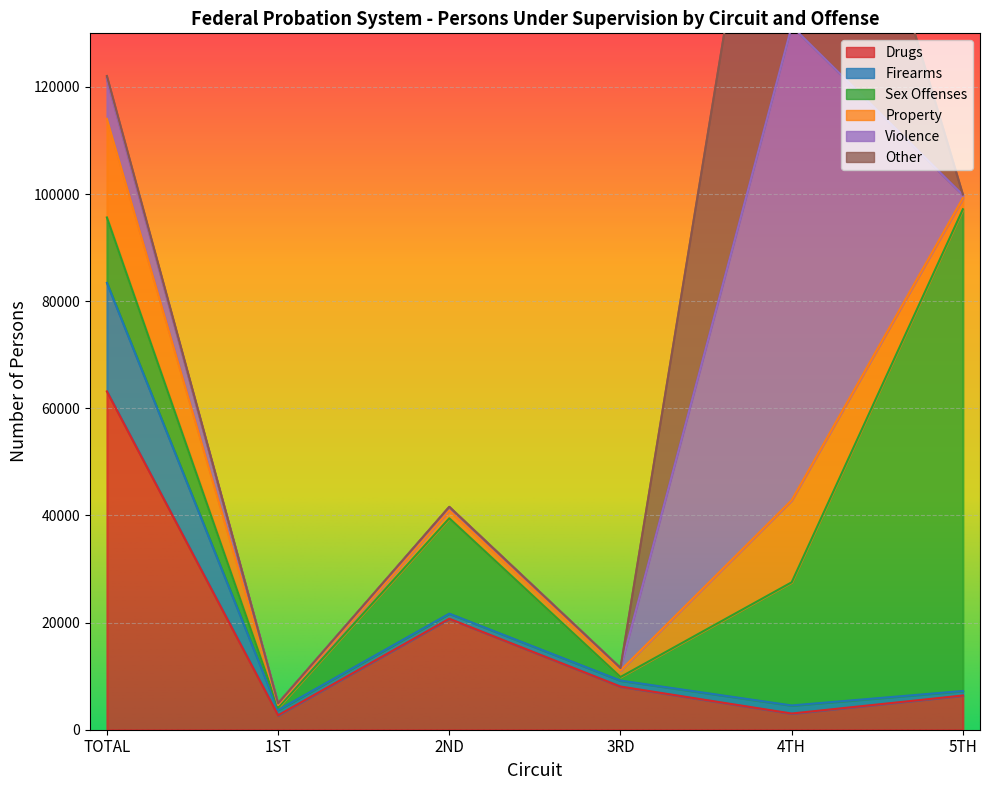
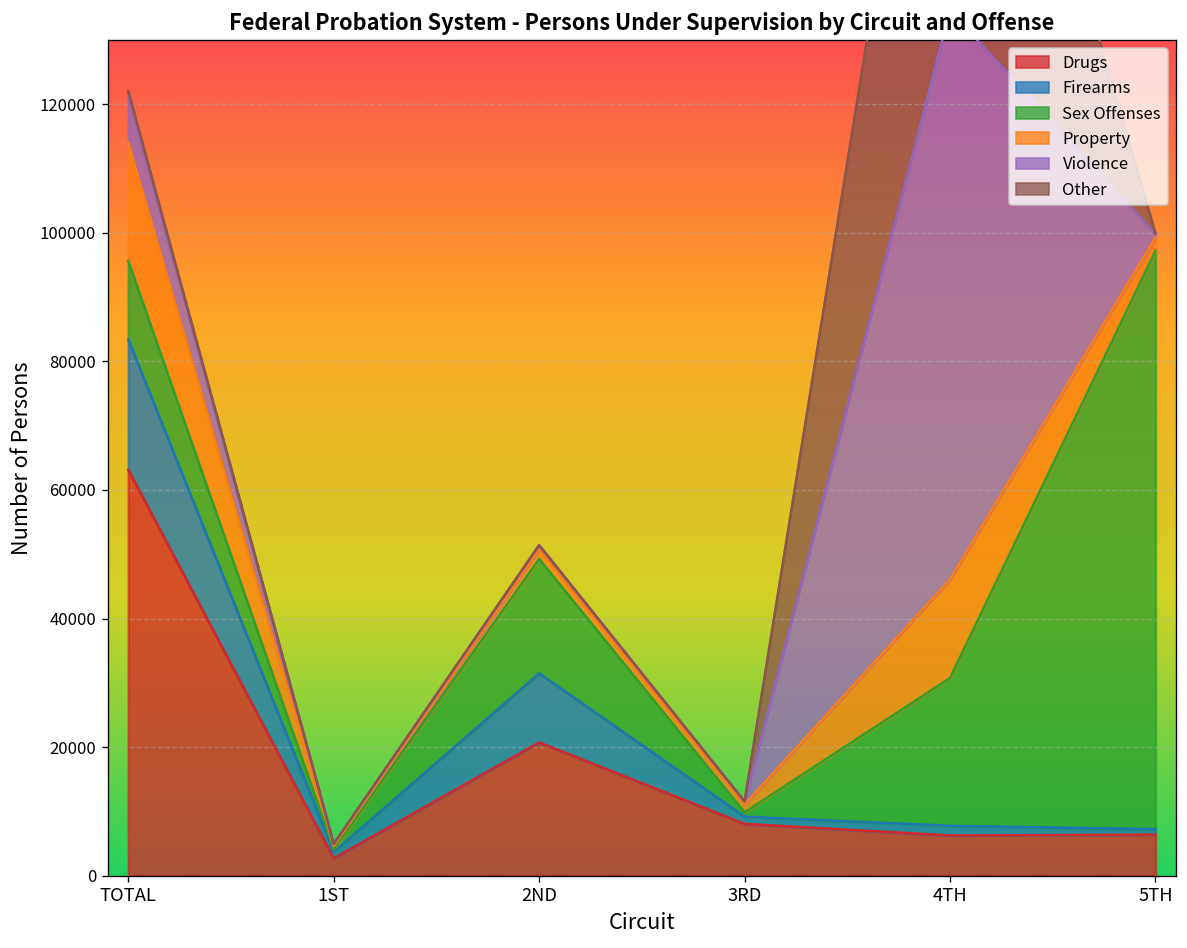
Firearms, 2ND: 1000 -> 11000
Drugs, 4TH: 3000 -> 6000
